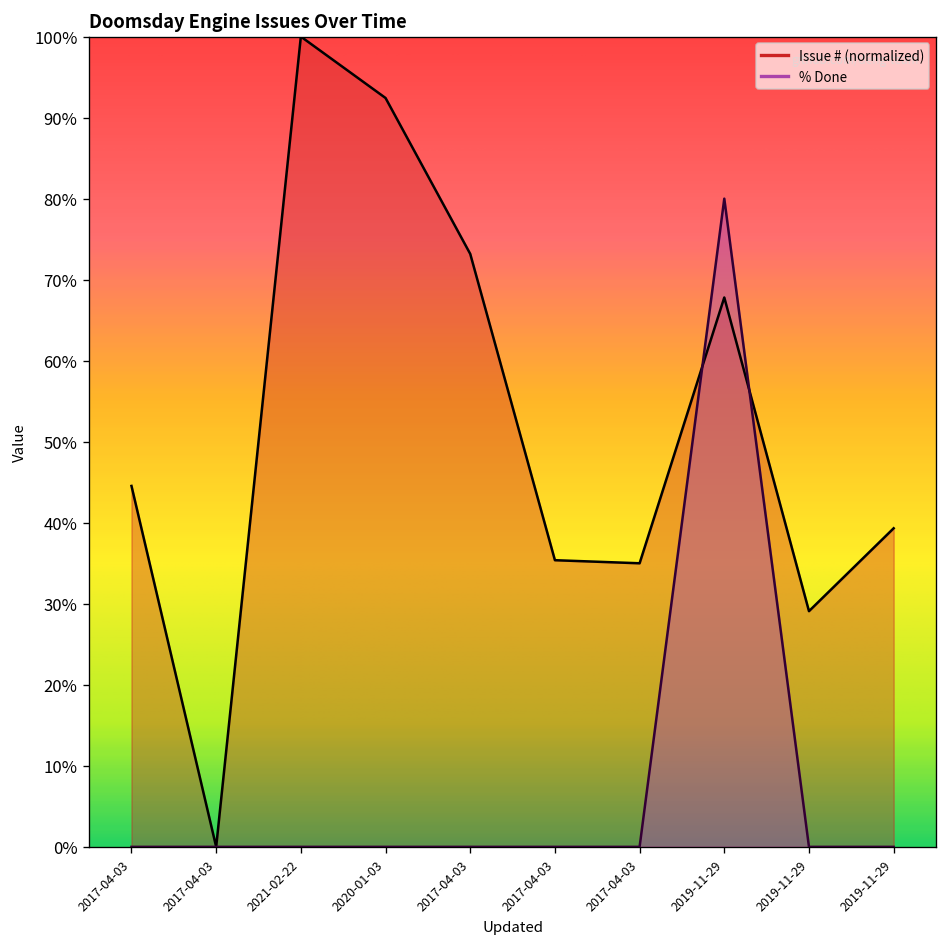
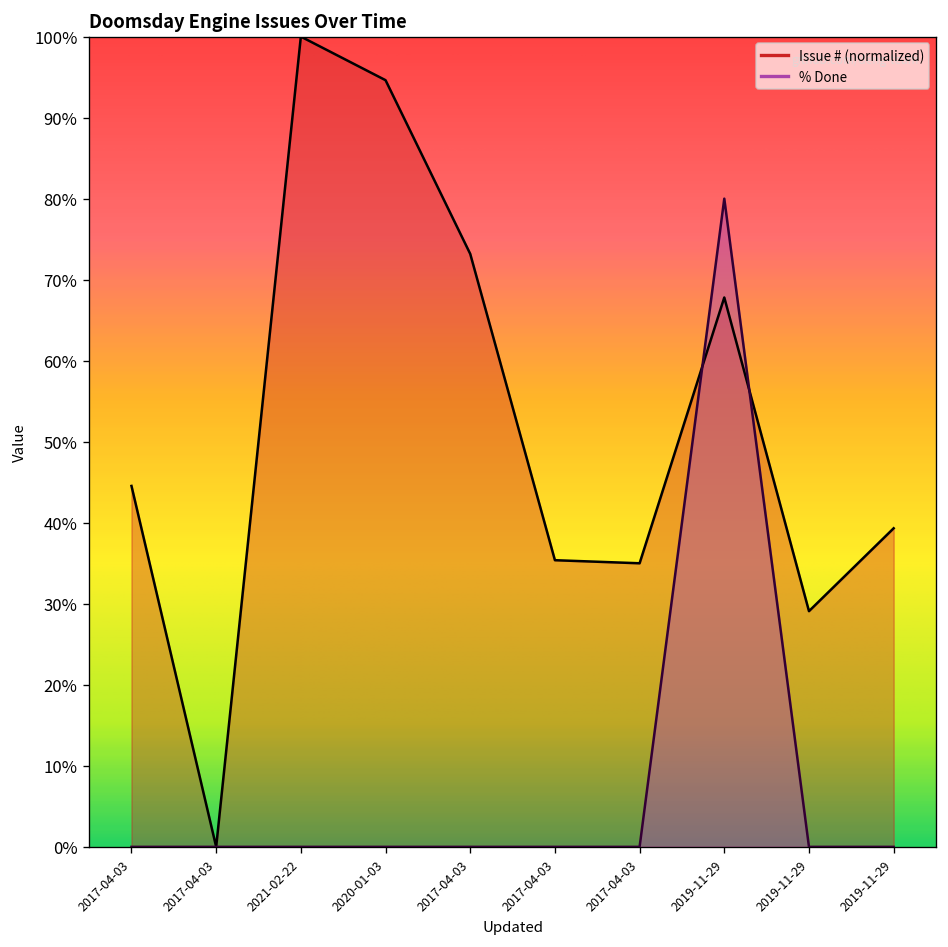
Issue # (normalized), 2020-01-03: 92% -> 95%
